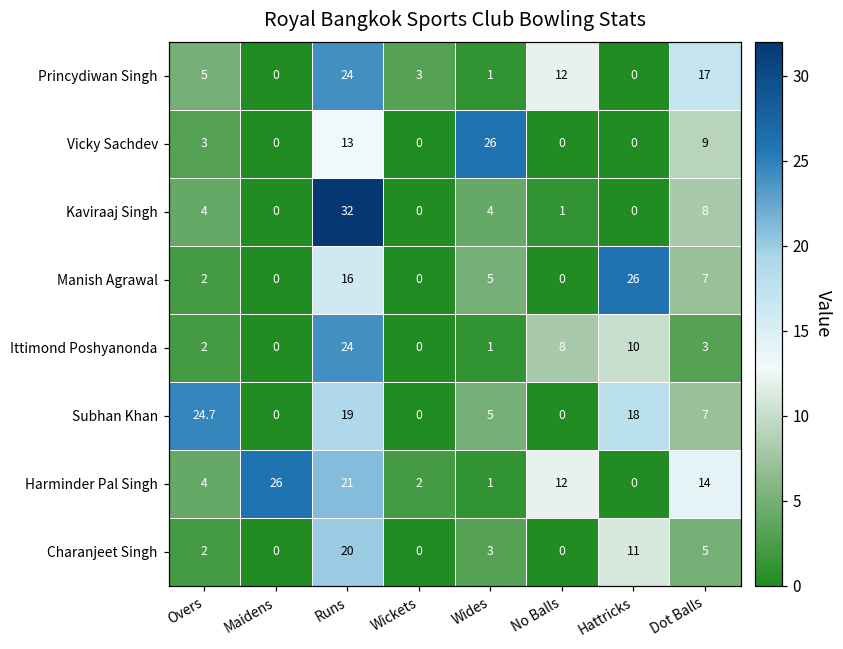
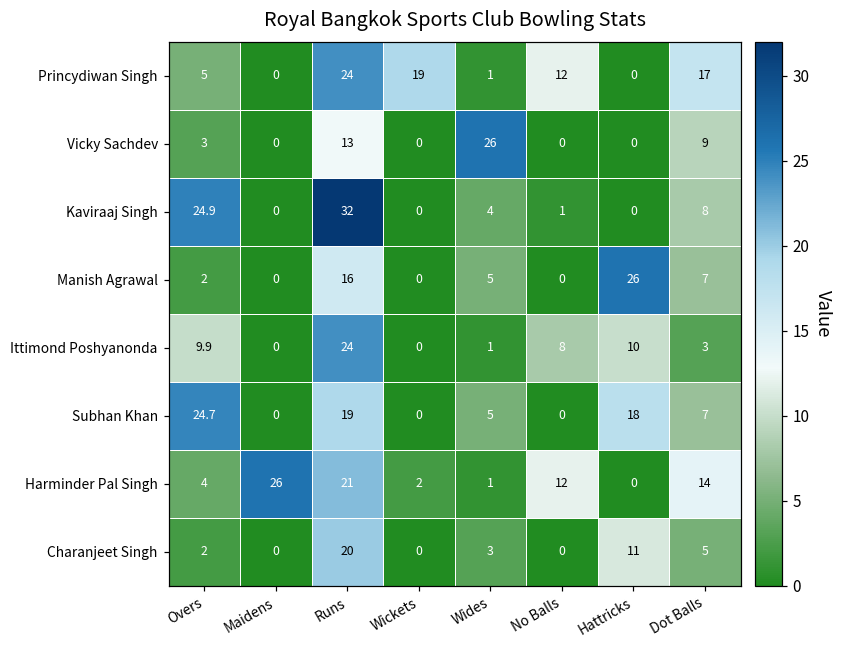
Princydiwan Singh, Wickets: 3 -> 19
Kaviraaj Singh, Overs: 4 -> 24.9
Ittimond Poshyanonda, Overs: 2 -> 9.9
